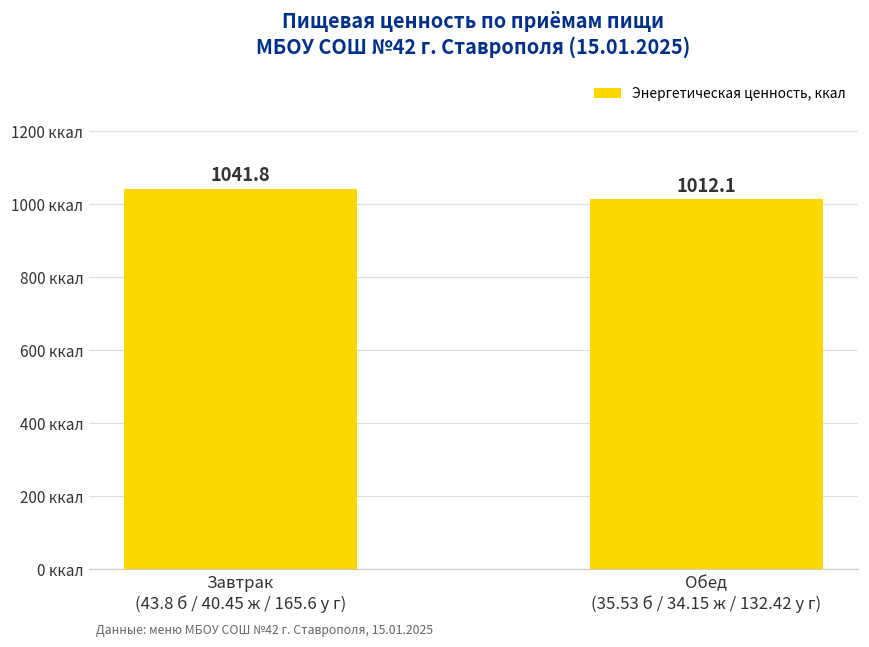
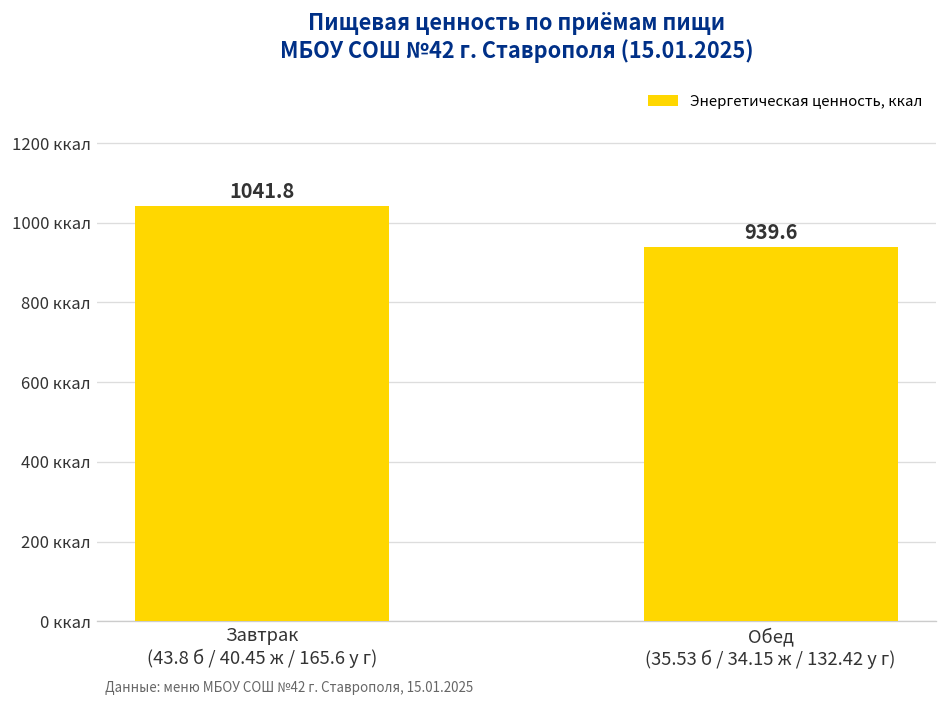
Обед (35.53 б / 34.15 ж / 132.42 у г): 1012.1 -> 939.6
